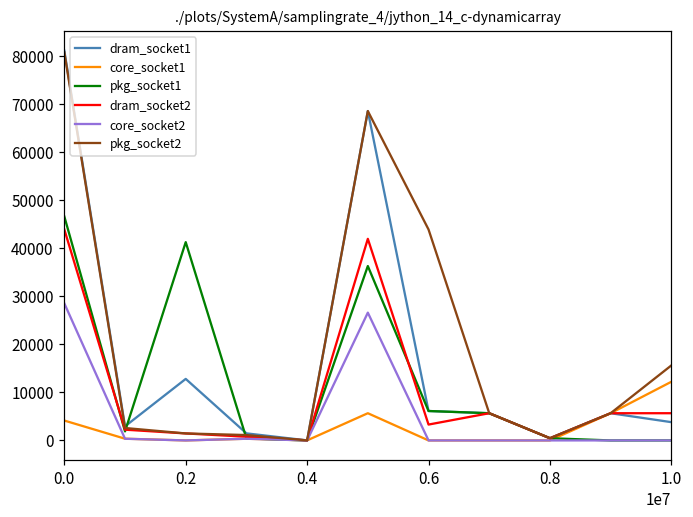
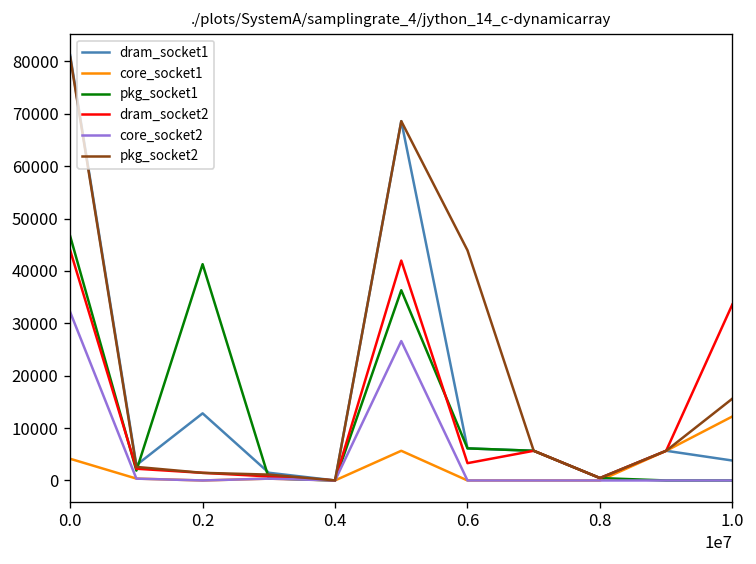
core_socket2, 0.0: 29000 -> 32000
dram_socket2, 1.0: 6000 -> 34000
